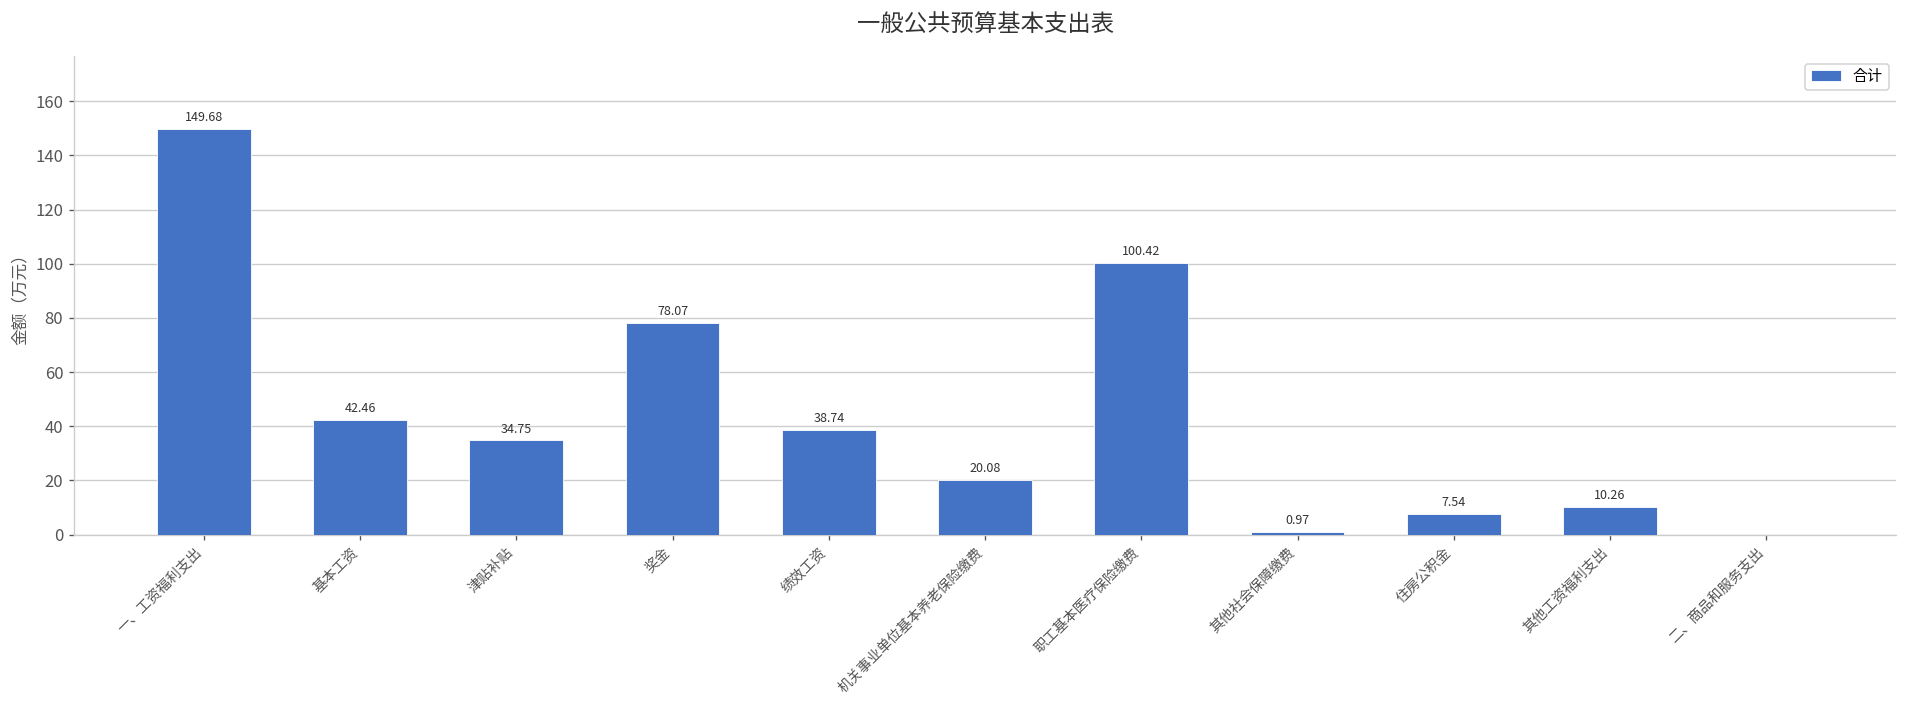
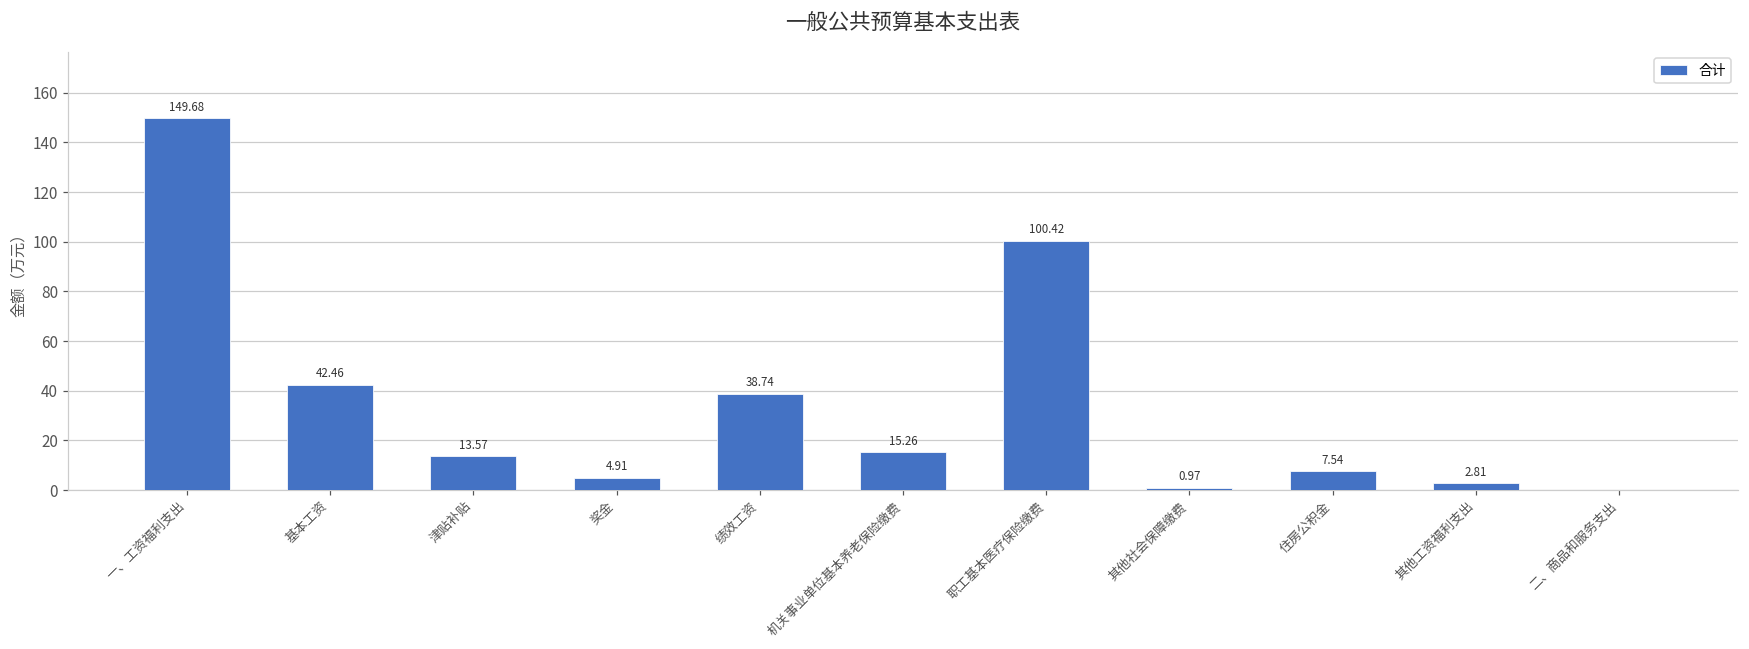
津贴补贴: 34.75 -> 13.57
奖金: 78.07 -> 4.91
机关事业单位基本养老保险缴费: 20.08 -> 15.26
其他工资福利支出: 10.26 -> 2.81
